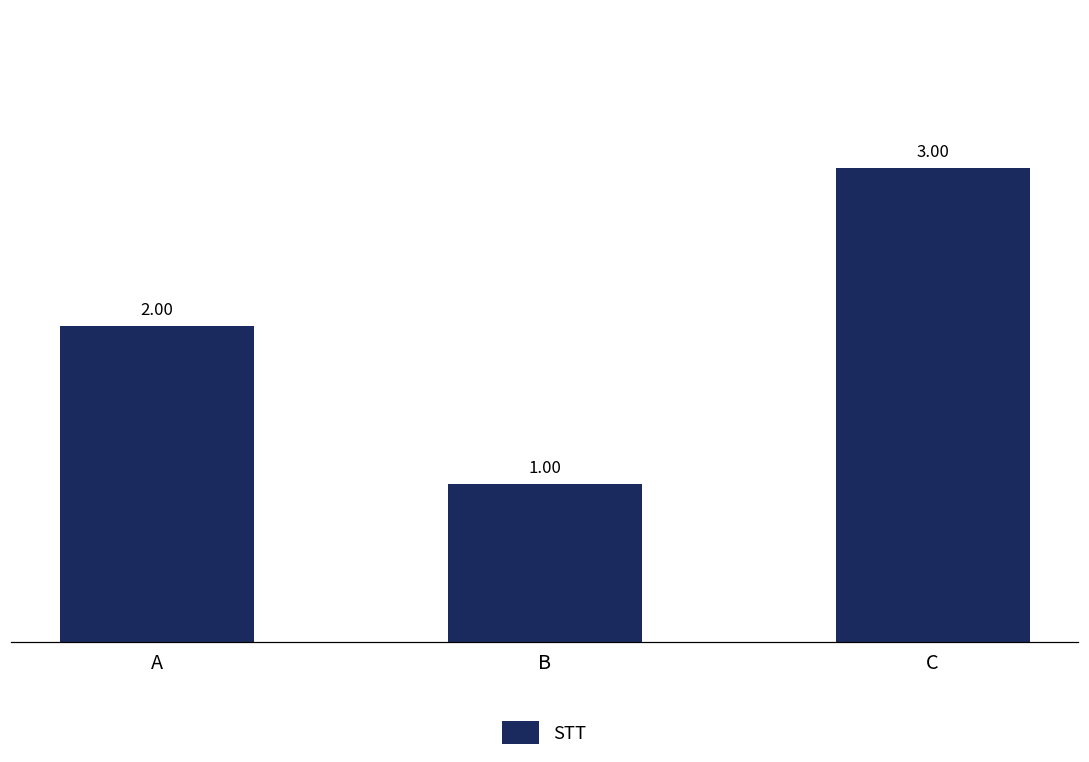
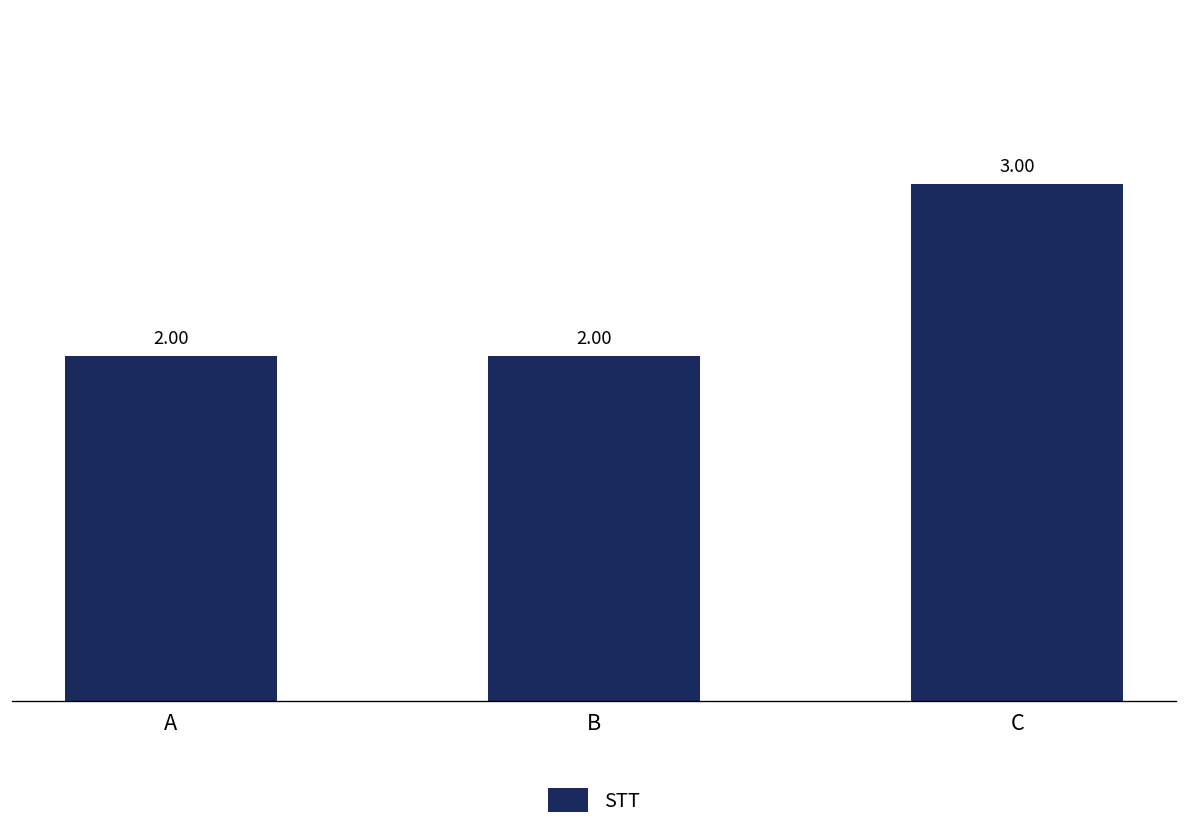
B: 1.00 -> 2.00
